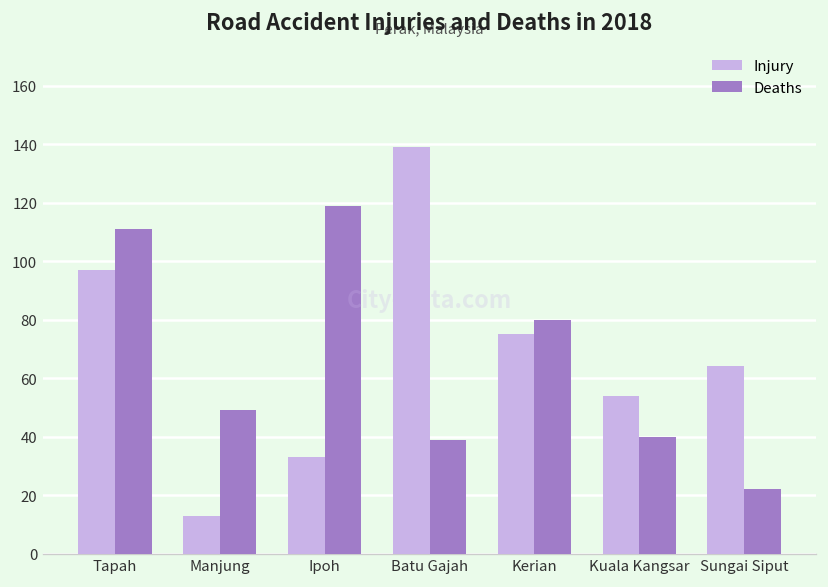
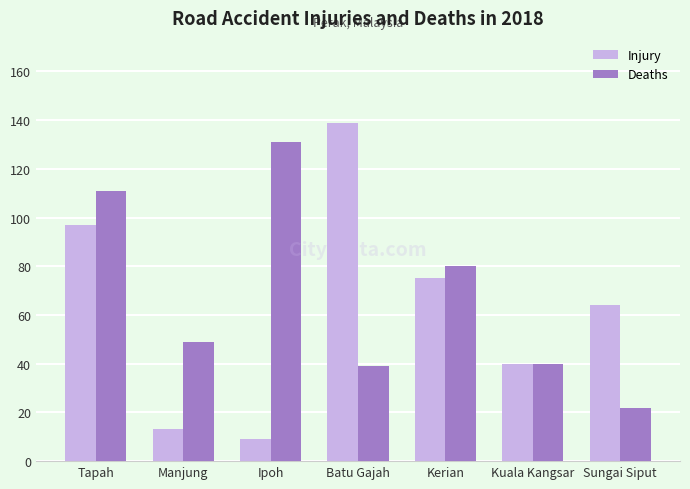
Injury, Ipoh: 33 -> 9
Deaths, Ipoh: 119 -> 131
Injury, Kuala Kangsar: 54 -> 40
